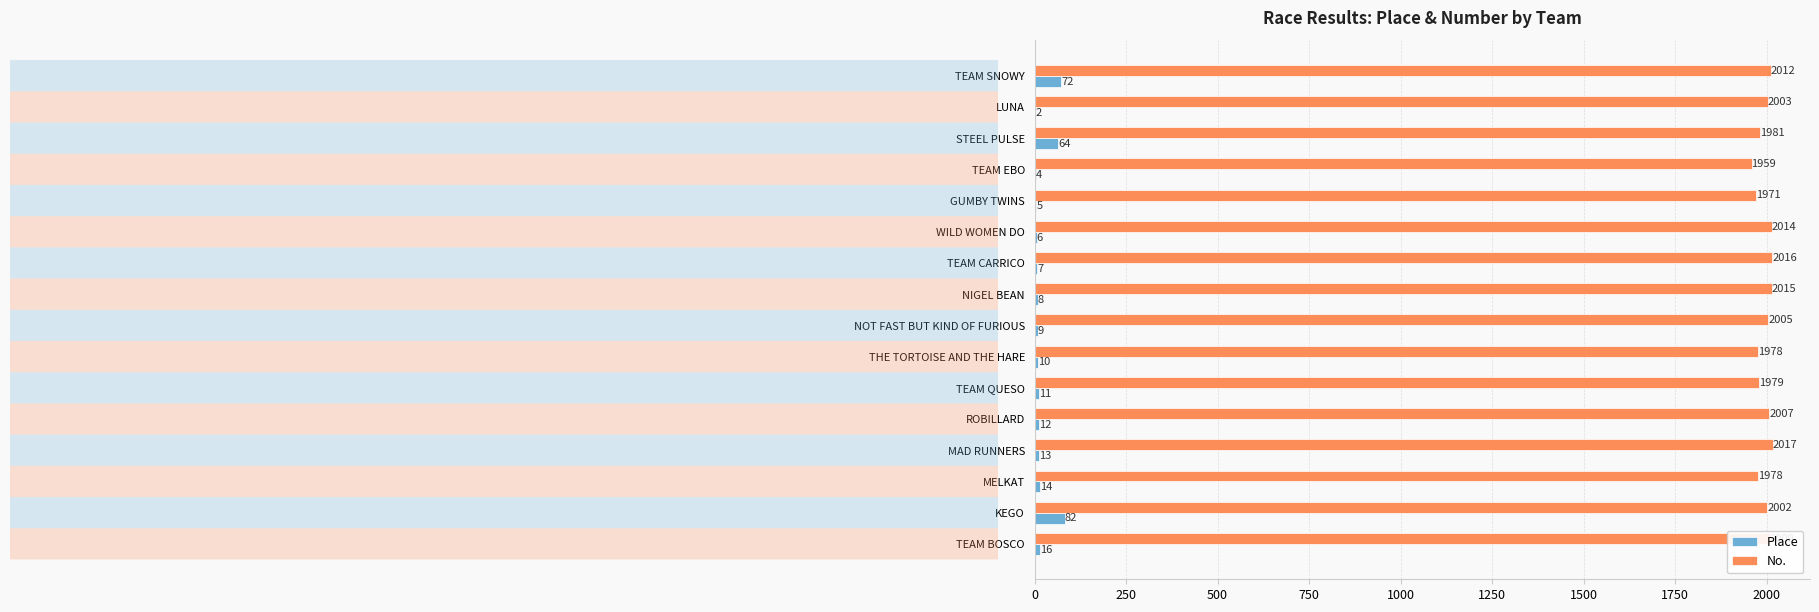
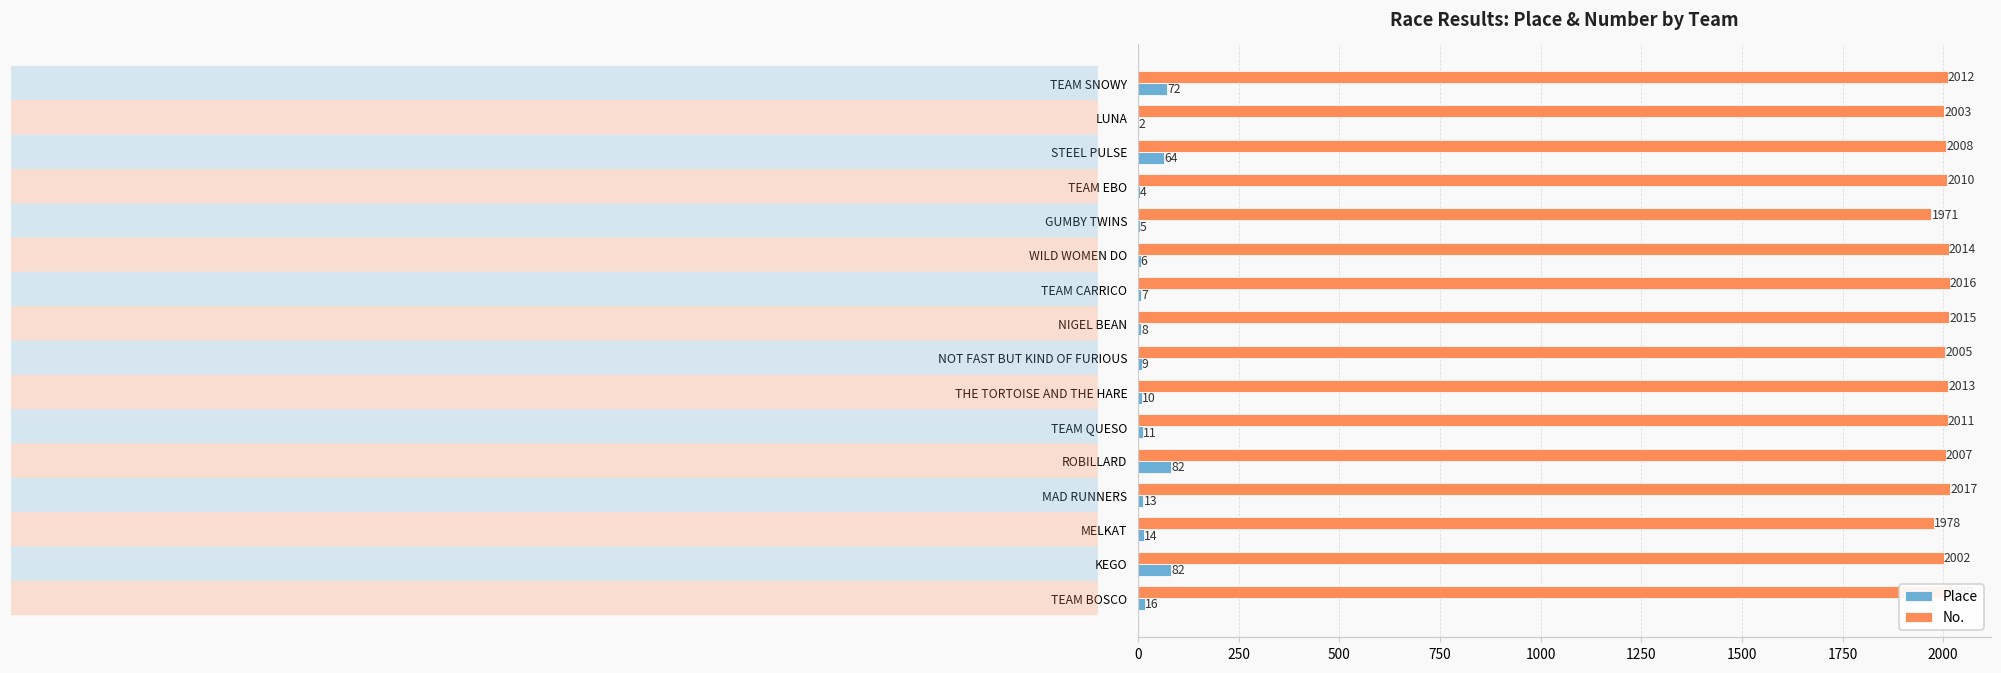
No., STEEL PULSE: 1981 -> 2008
No., TEAM EBO: 1959 -> 2010
No., THE TORTOISE AND THE HARE: 1978 -> 2013
No., TEAM QUESO: 1979 -> 2011
Place, ROBILLARD: 12 -> 82
